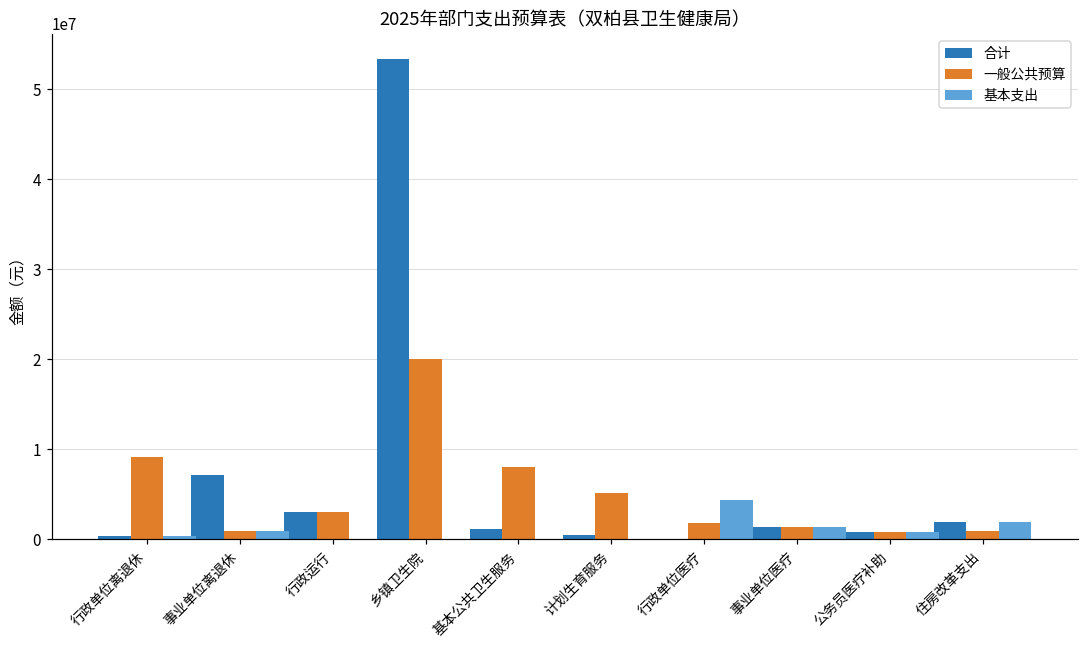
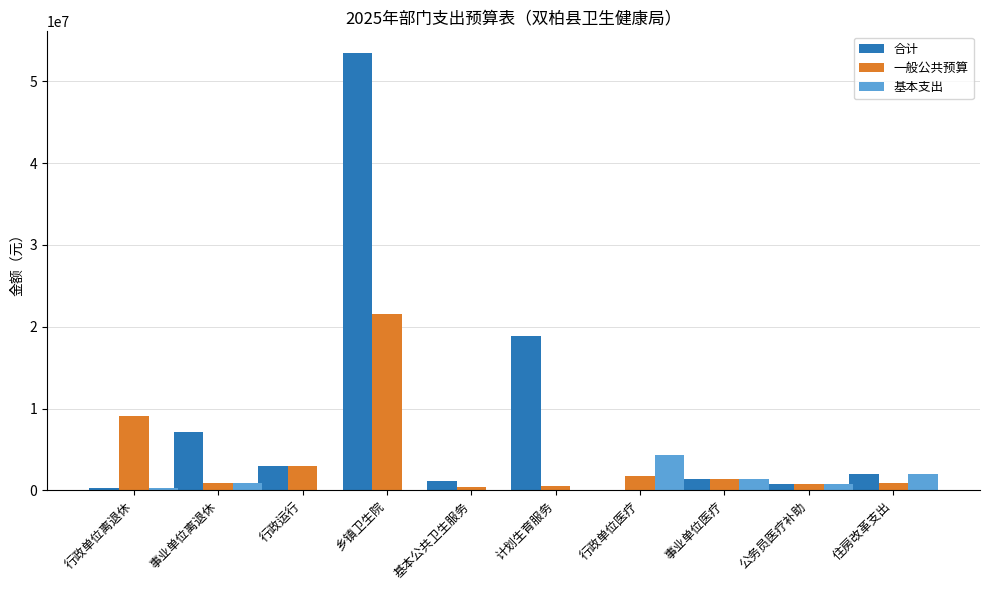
一般公共预算, 乡镇卫生院: 20000000 -> 22000000
一般公共预算, 基本公共卫生服务: 8000000 -> 0
合计, 计划生育服务: 0 -> 19000000
一般公共预算, 计划生育服务: 5000000 -> 0
